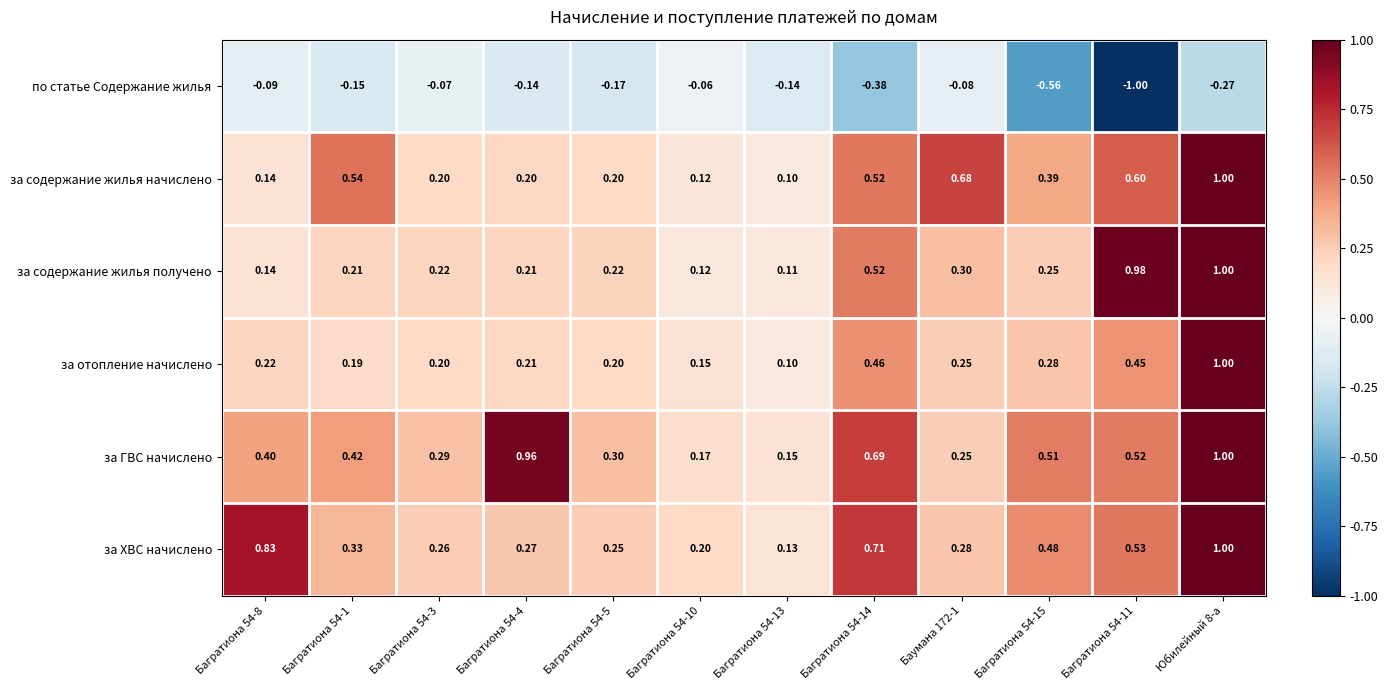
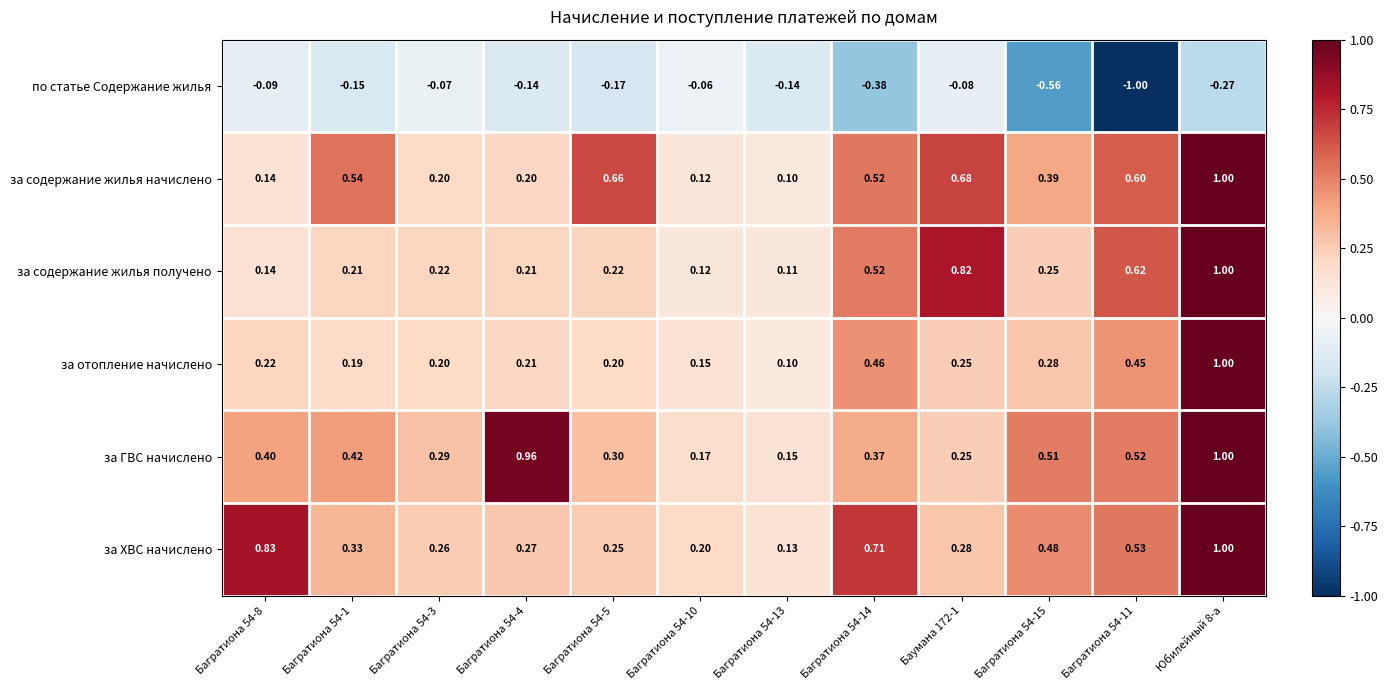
за содержание жилья начислено, Багратиона 54-5: 0.20 -> 0.66
за содержание жилья получено, Баумана 172-1: 0.30 -> 0.82
за содержание жилья получено, Багратиона 54-11: 0.98 -> 0.62
за ГВС начислено, Багратиона 54-14: 0.69 -> 0.37
